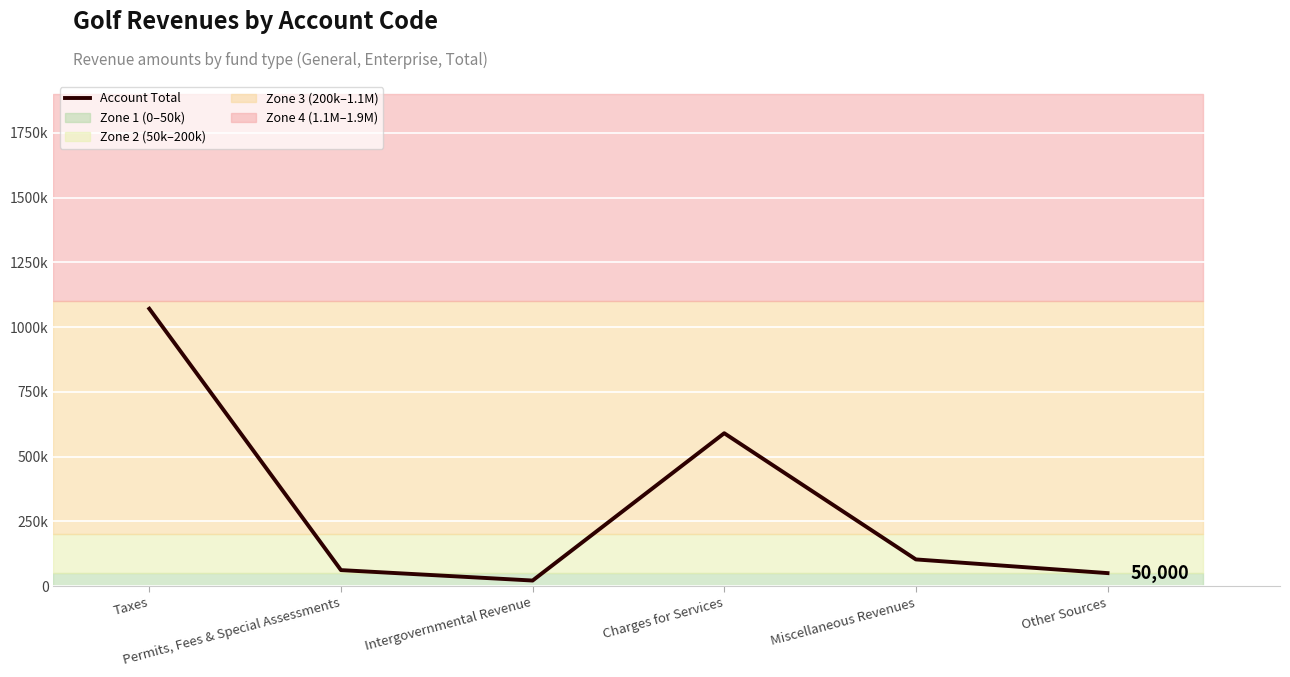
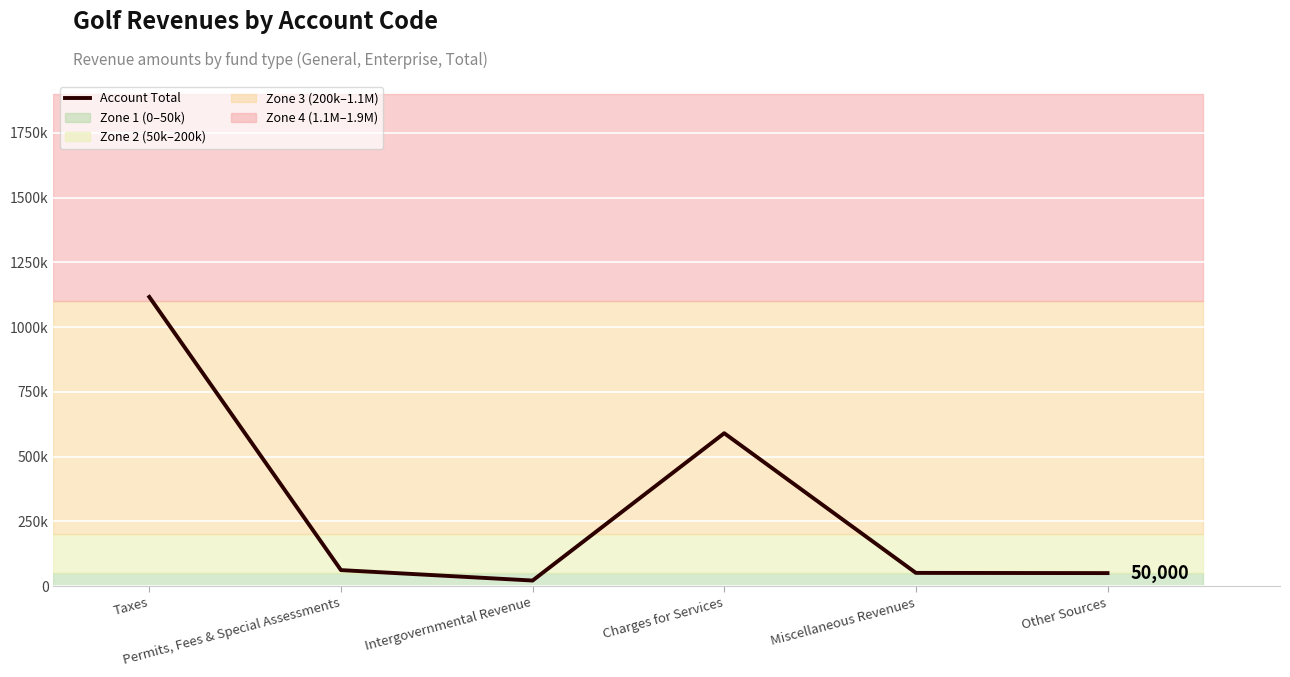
Account Total, Taxes: 1070000 -> 1120000
Account Total, Miscellaneous Revenues: 100000 -> 50000
